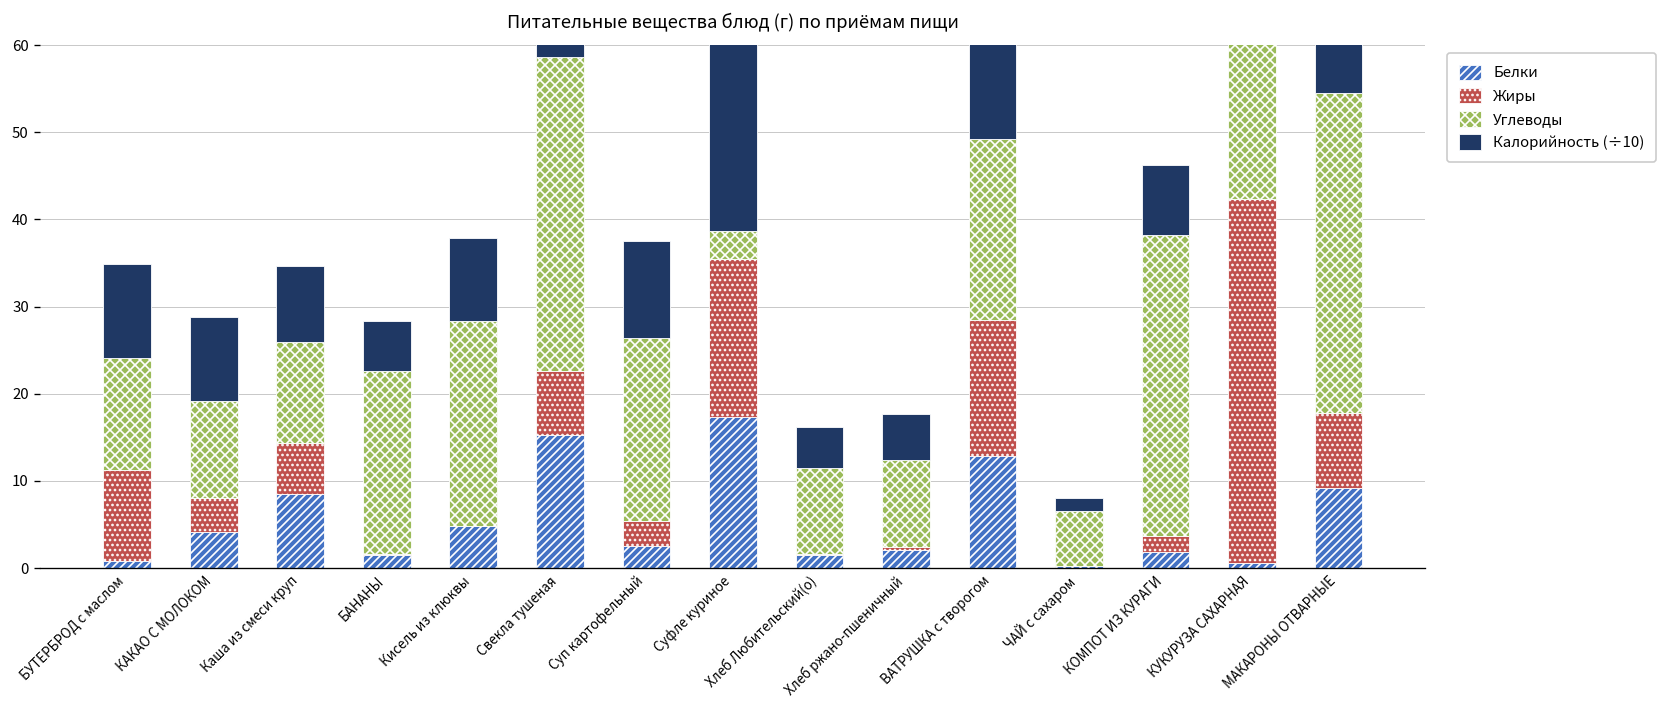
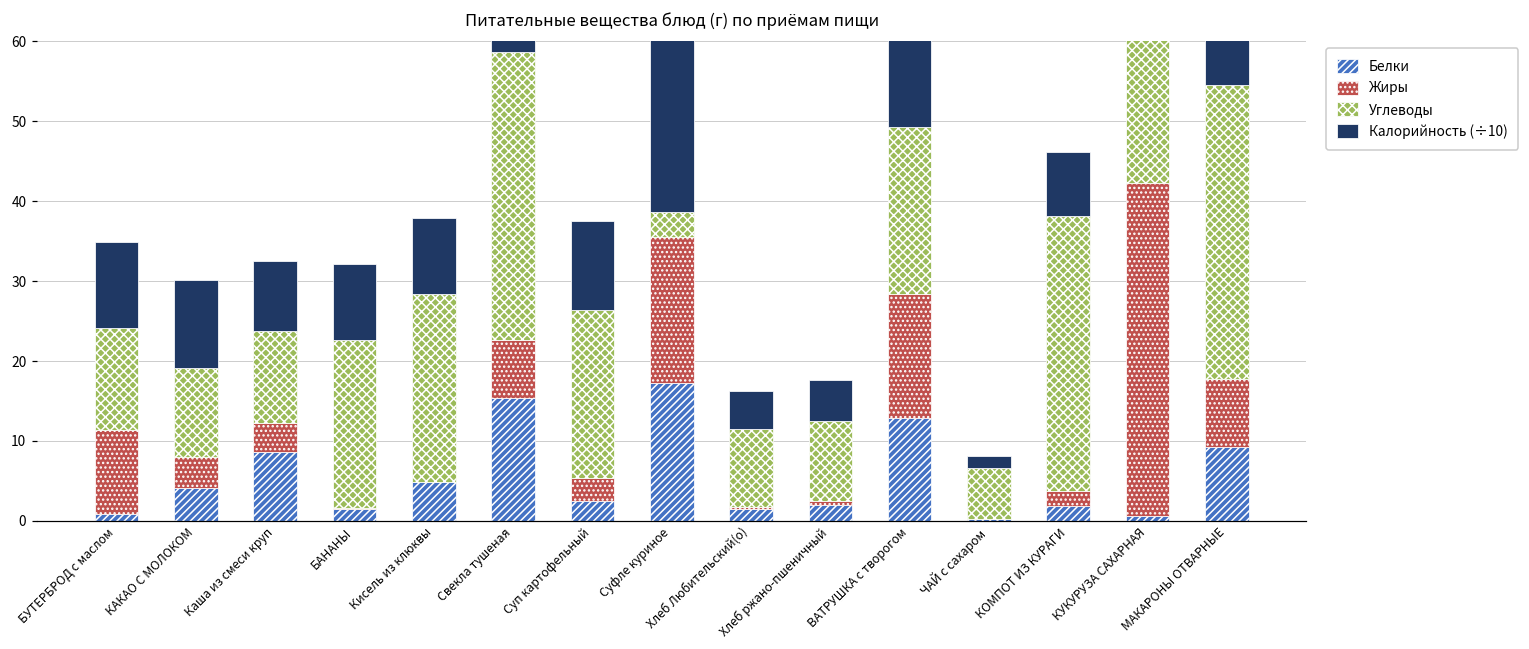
Калорийность (÷10), КАКАО С МОЛОКОМ: 10 -> 11
Жиры, Каша из смеси круп: 6 -> 4
Калорийность (÷10), БАНАНЫ: 6 -> 10
